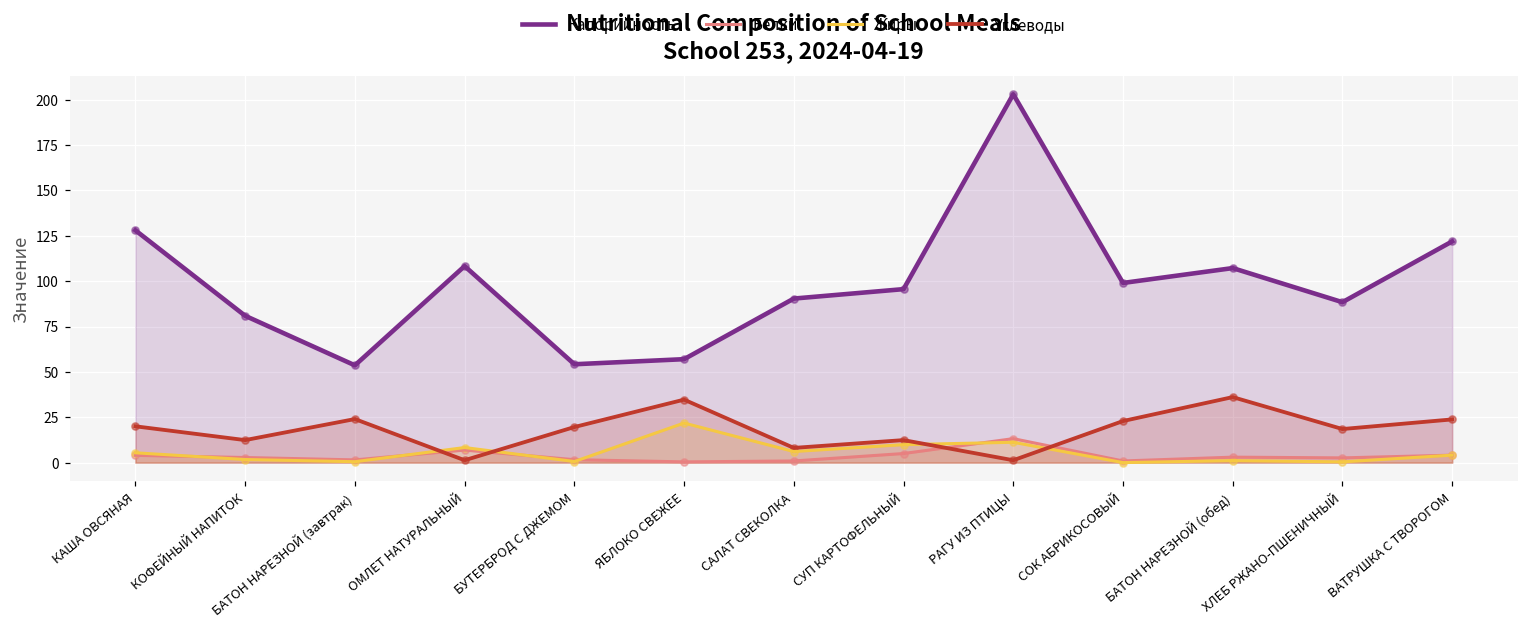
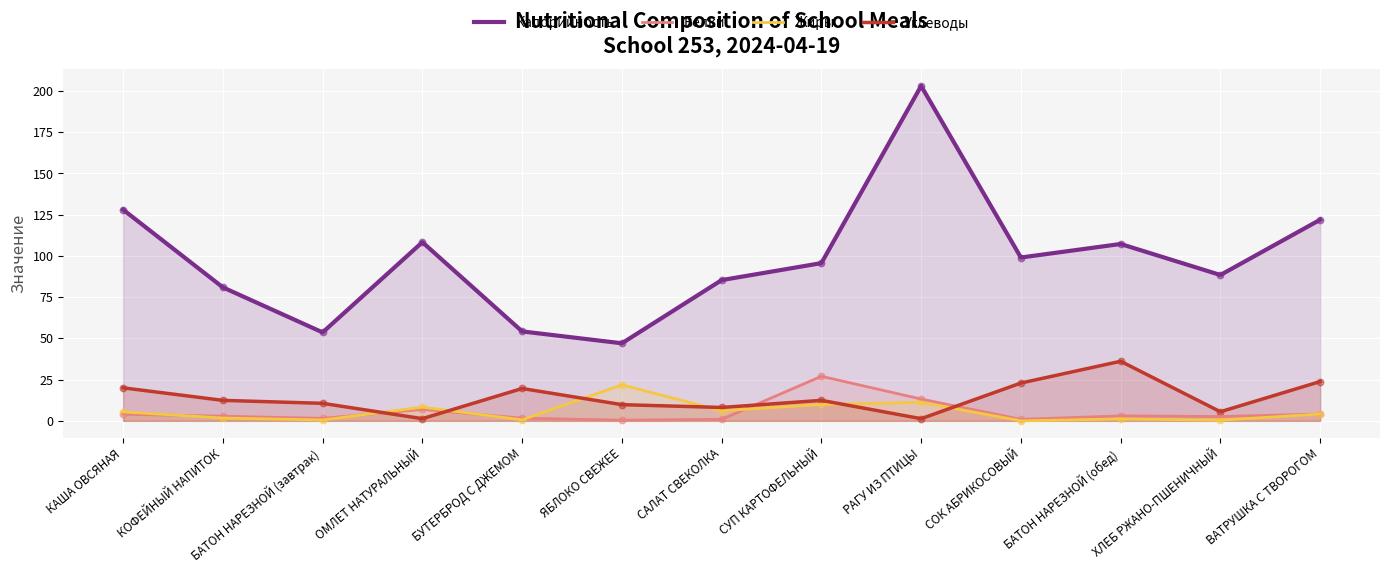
Углеводы, БАТОН НАРЕЗНОЙ (завтрак): 24 -> 11
Калорийность, ЯБЛОКО СВЕЖЕЕ: 57 -> 47
Углеводы, ЯБЛОКО СВЕЖЕЕ: 35 -> 10
Калорийность, САЛАТ СВЕКОЛКА: 90 -> 85
Белки, СУП КАРТОФЕЛЬНЫЙ: 5 -> 27
Углеводы, ХЛЕБ РЖАНО-ПШЕНИЧНЫЙ: 19 -> 6
